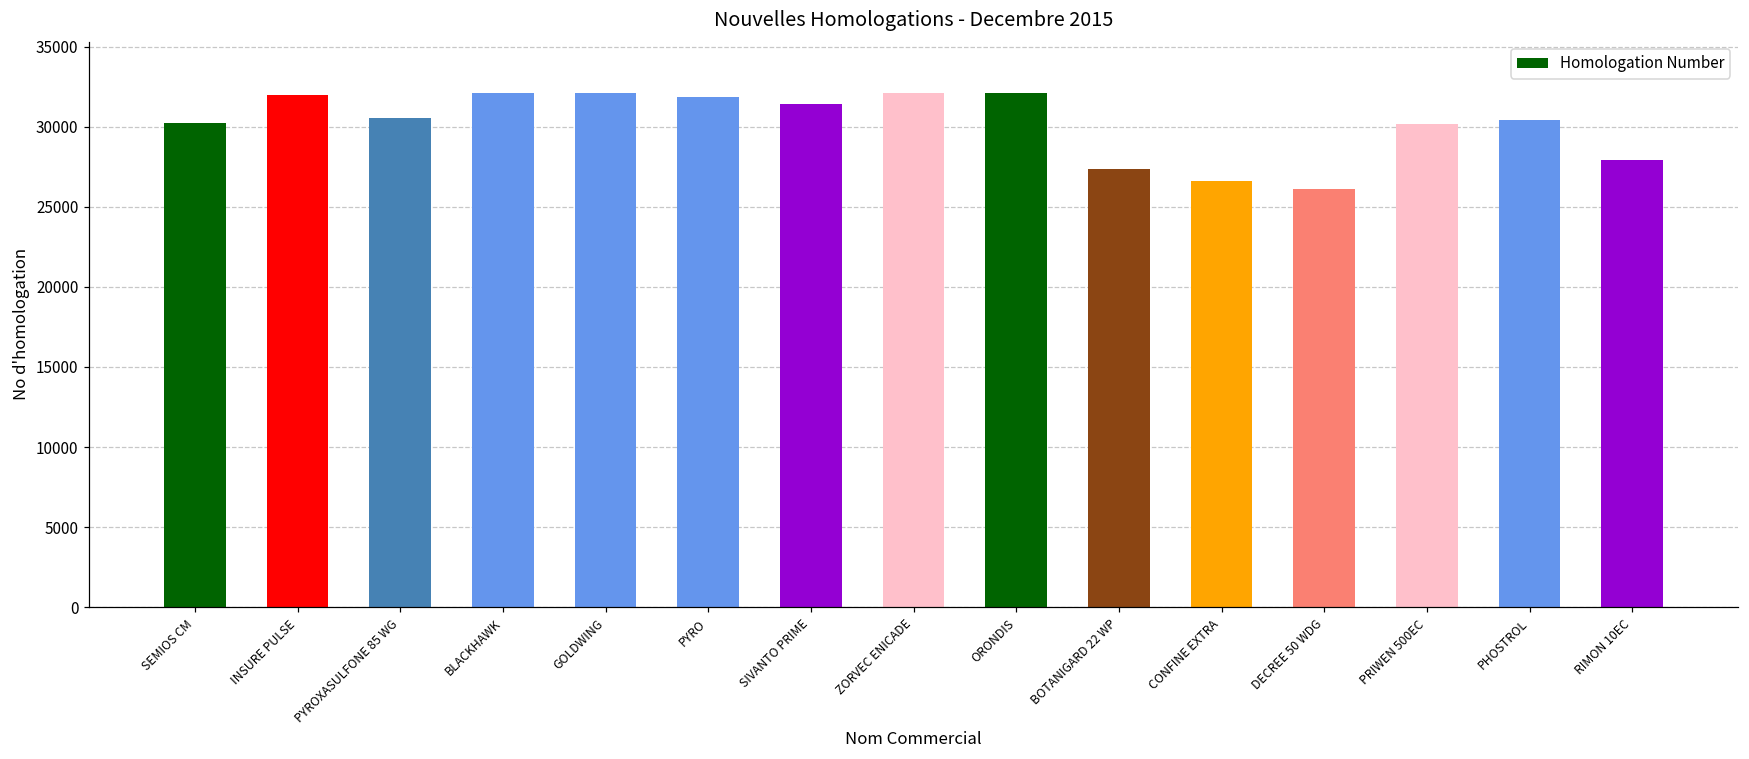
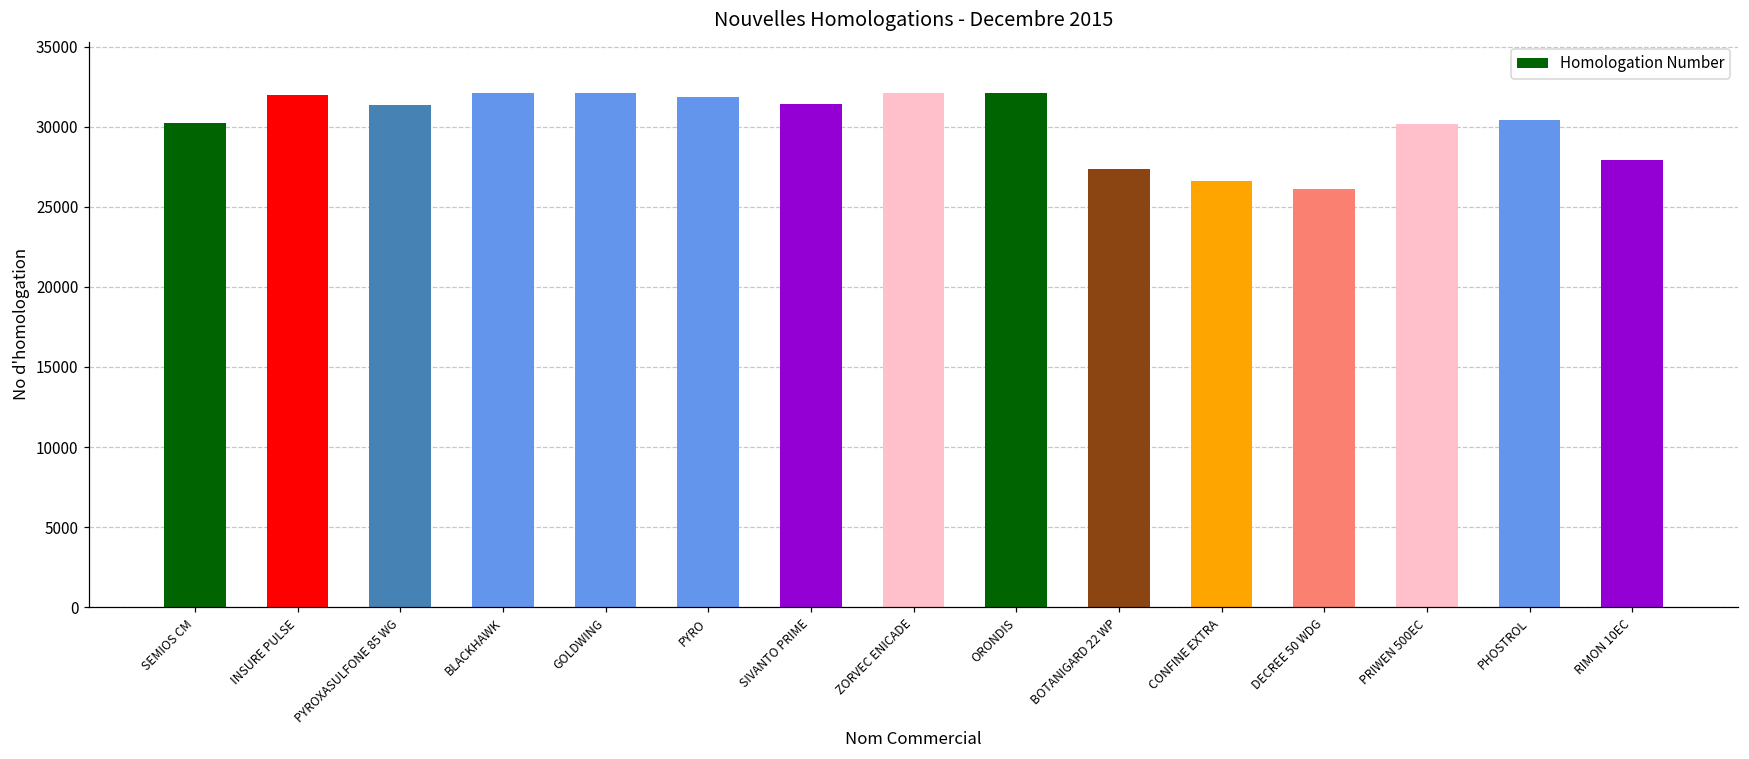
PYROXASULFONE 85 WG: 30600 -> 31400
